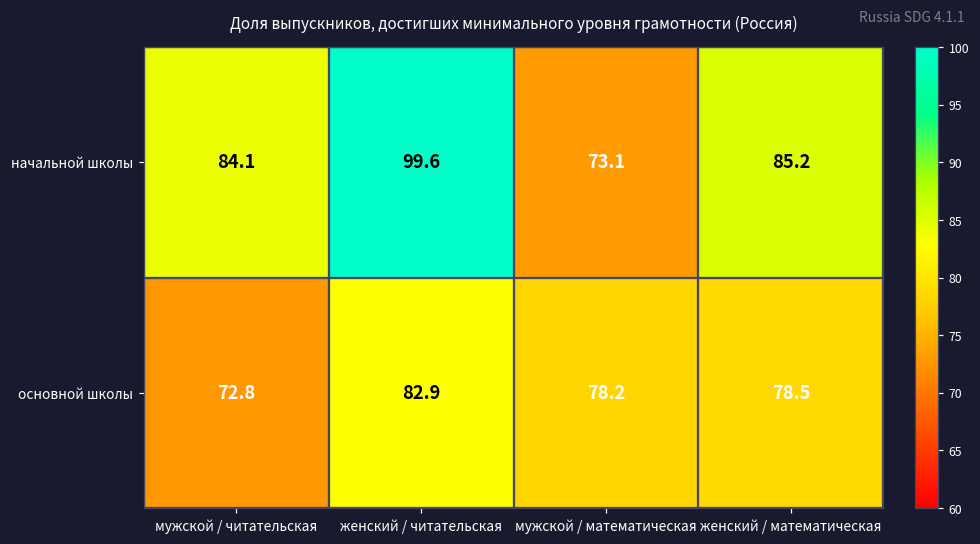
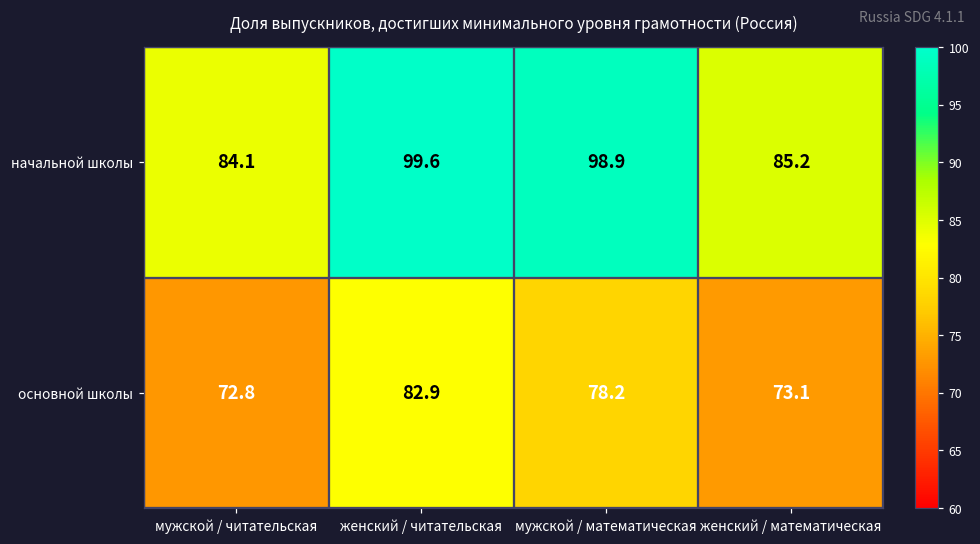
начальной школы, мужской / математическая: 73.1 -> 98.9
основной школы, женский / математическая: 78.5 -> 73.1
